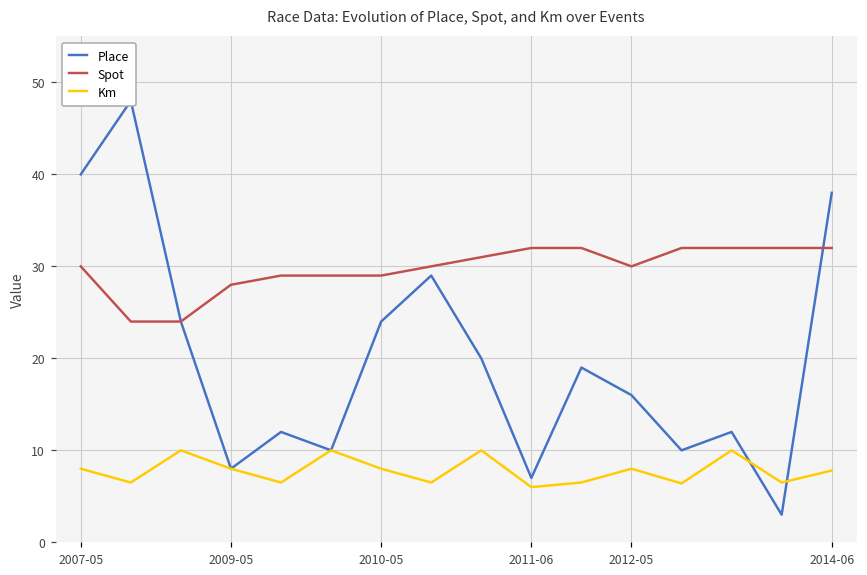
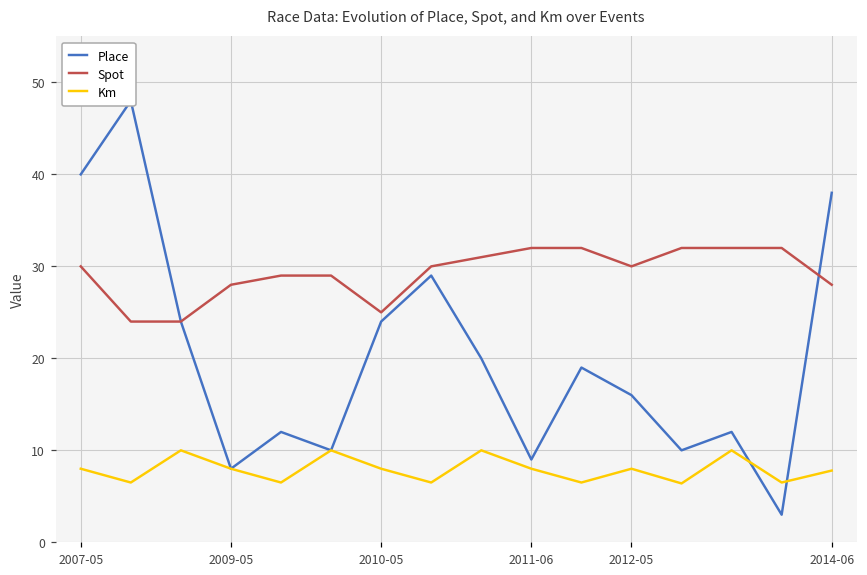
Spot, 2010-05: 29 -> 25
Place, 2011-06: 7 -> 9
Km, 2011-06: 6 -> 8
Spot, 2014-06: 32 -> 28
